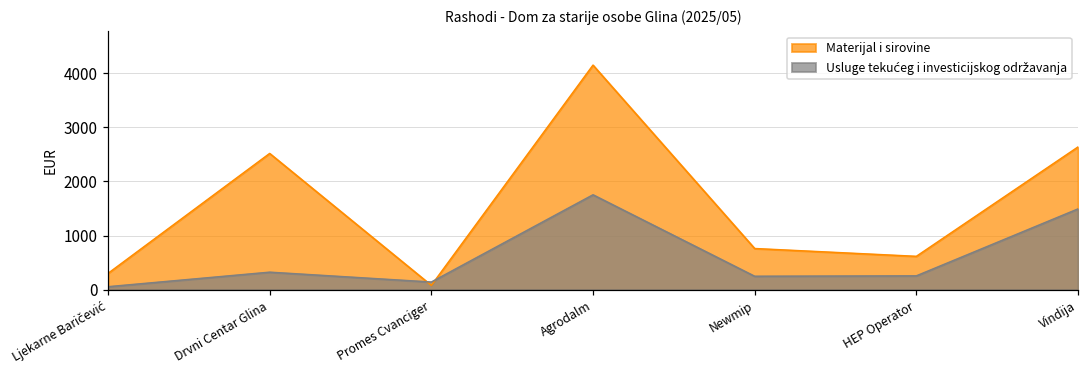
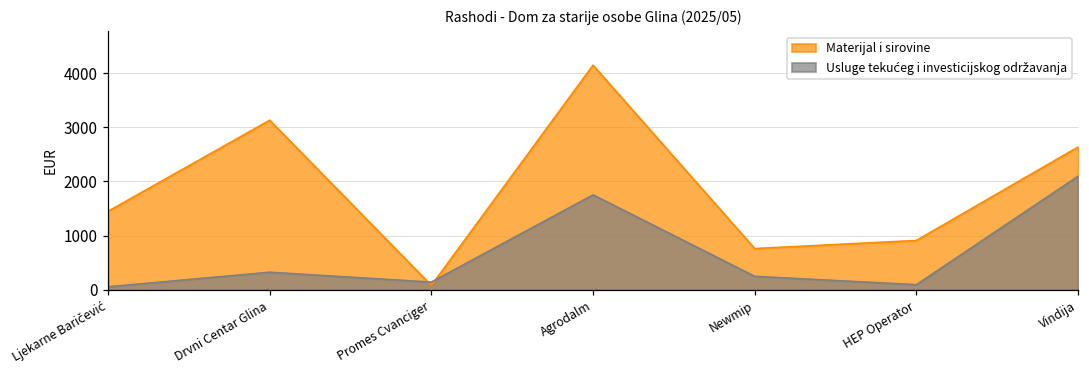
Materijal i sirovine, Ljekarne Baričević: 300 -> 1400
Materijal i sirovine, Drvni Centar Glina: 2500 -> 3100
Materijal i sirovine, HEP Operator: 600 -> 900
Usluge tekućeg i investicijskog održavanja, HEP Operator: 300 -> 100
Usluge tekućeg i investicijskog održavanja, Vindija: 1500 -> 2100
